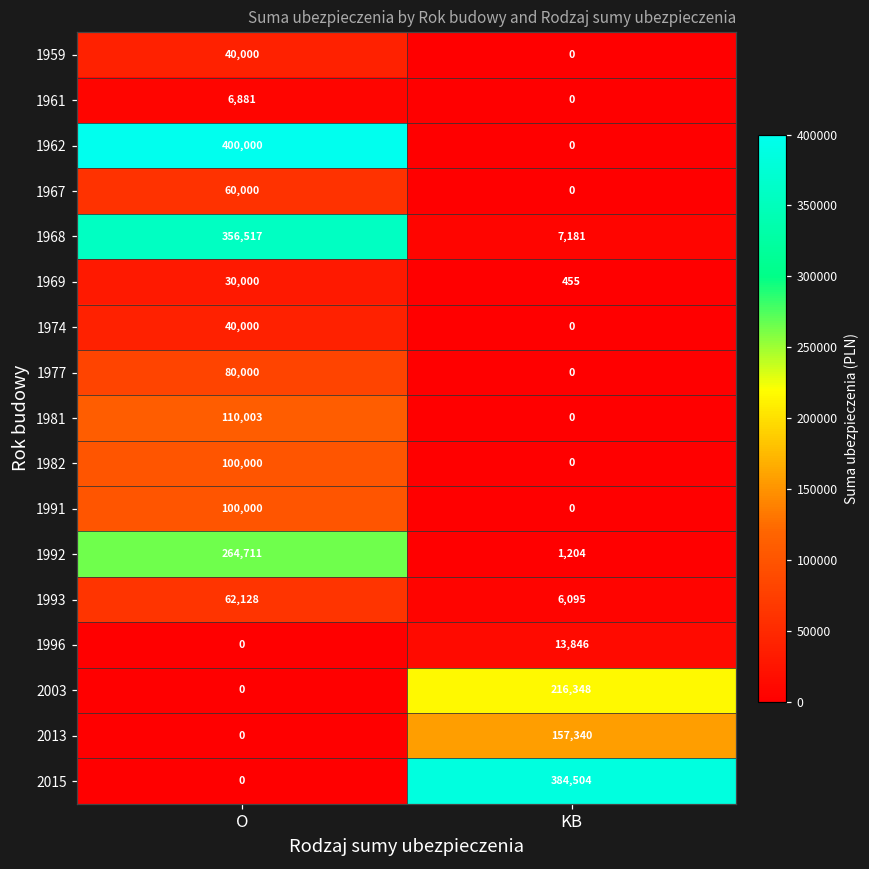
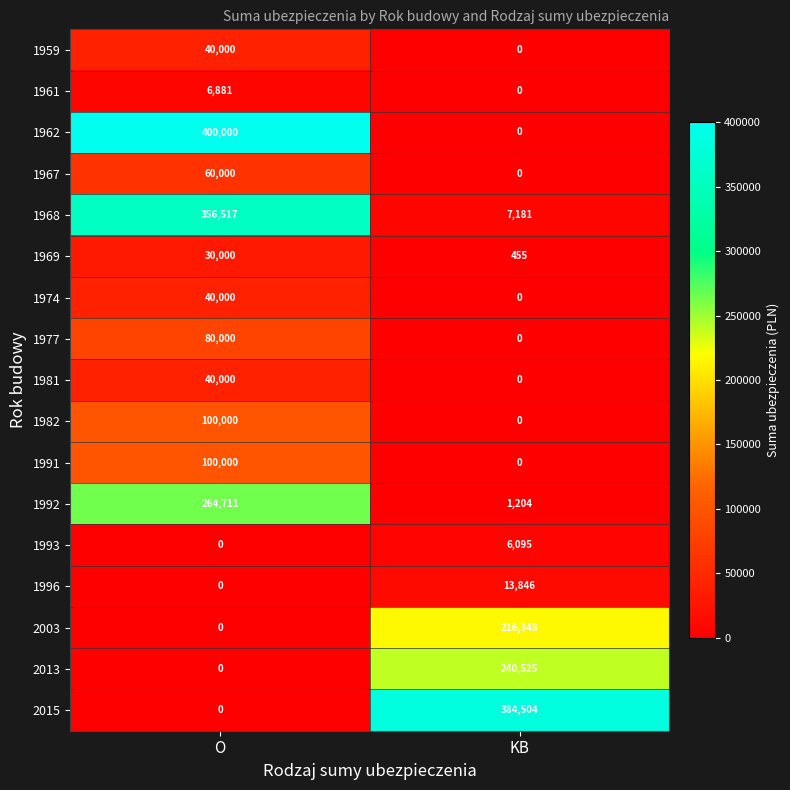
1981, O: 110,003 -> 40,000
1993, O: 62,128 -> 0
2013, KB: 157,340 -> 240,525
